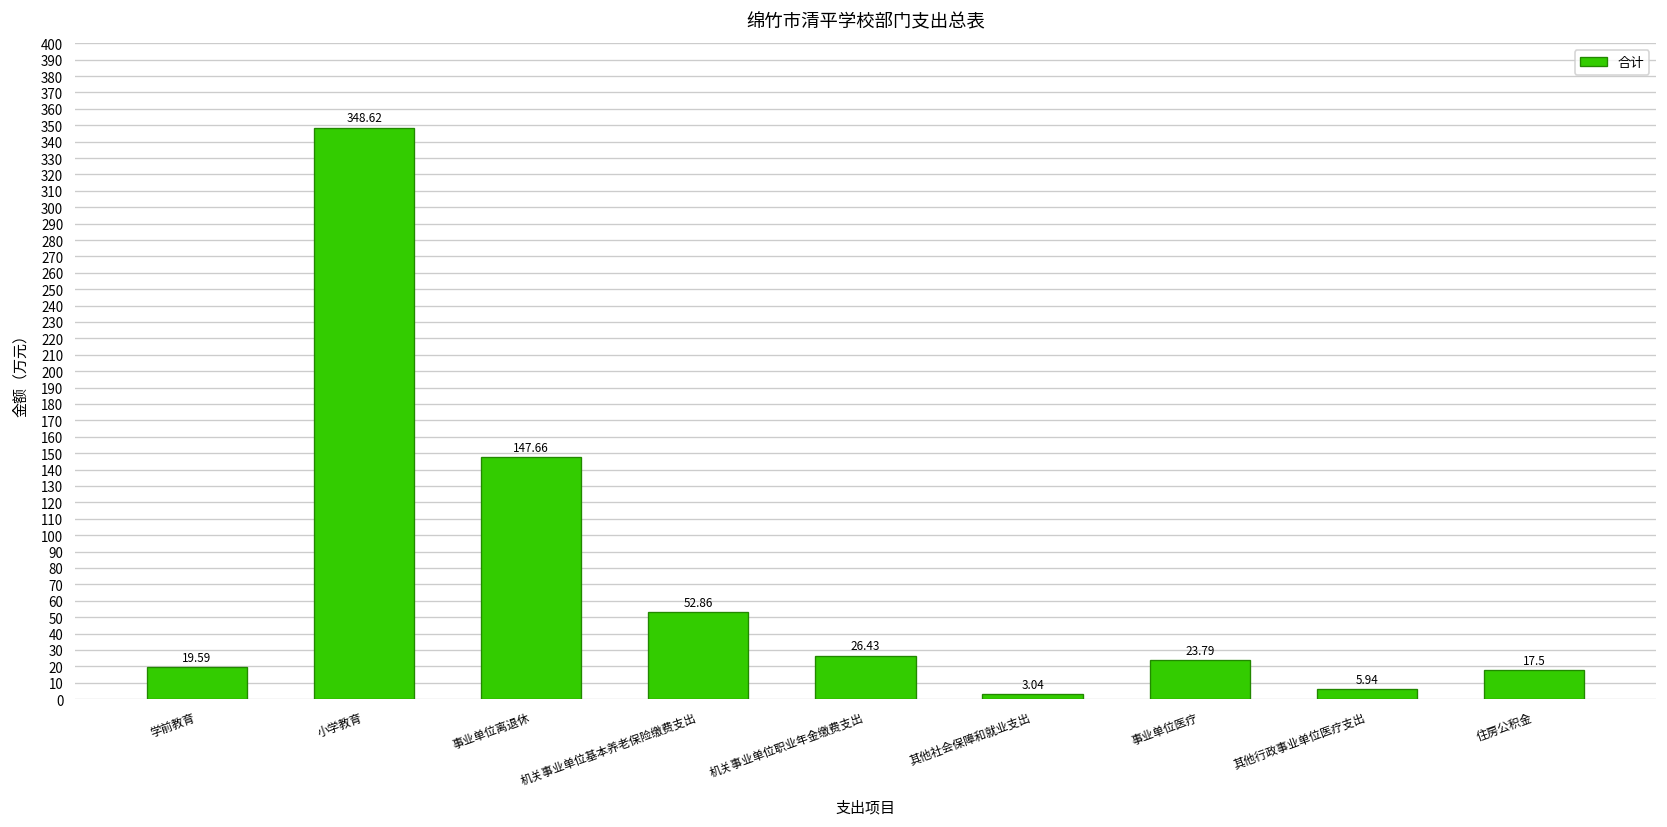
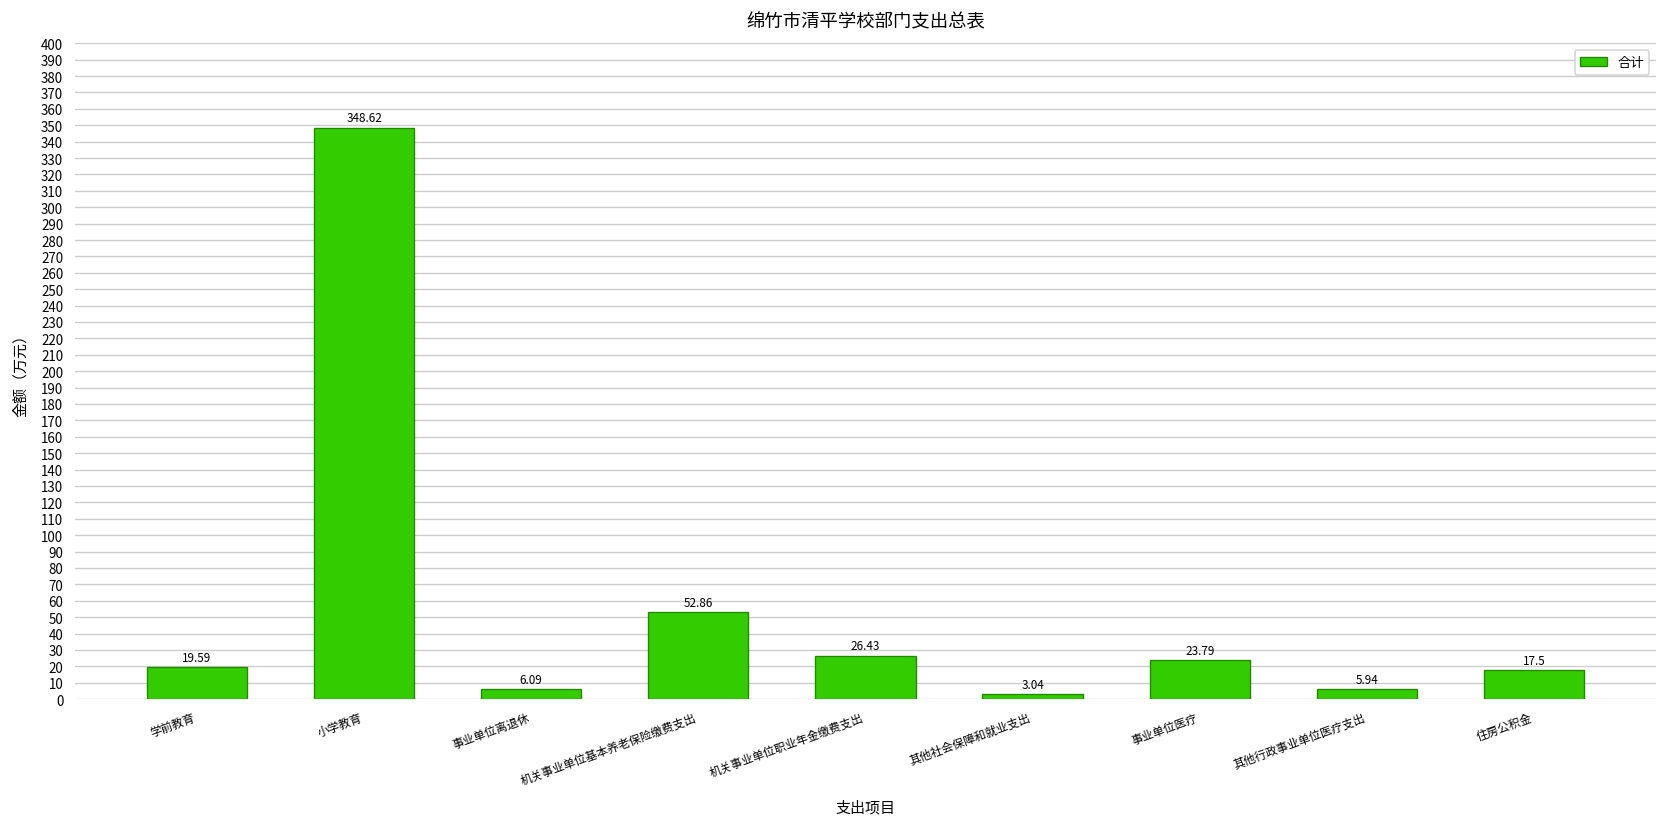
事业单位离退休: 147.66 -> 6.09
